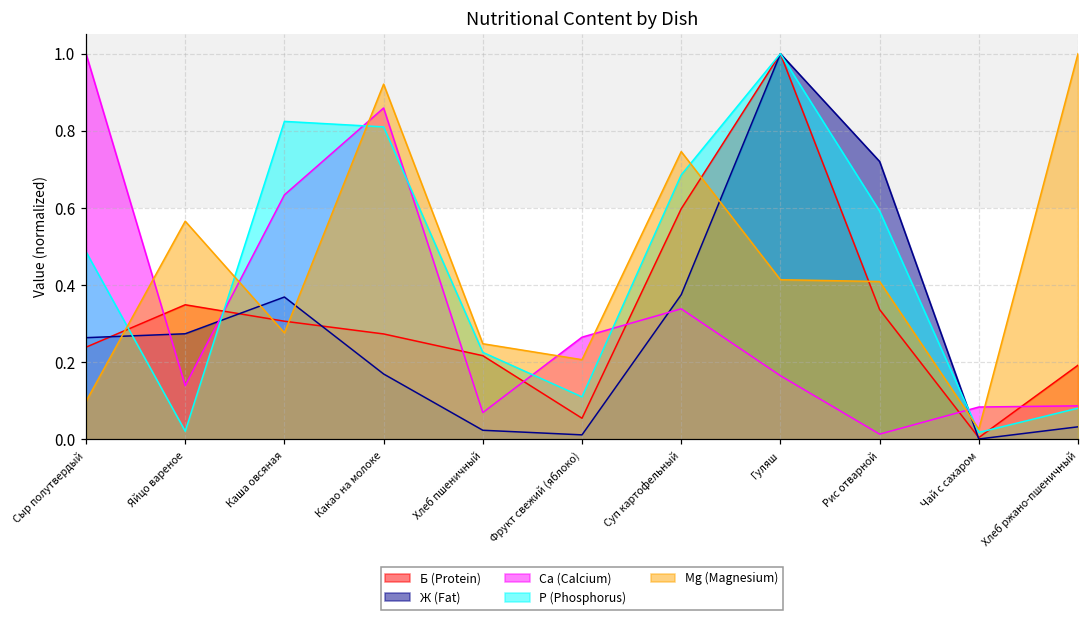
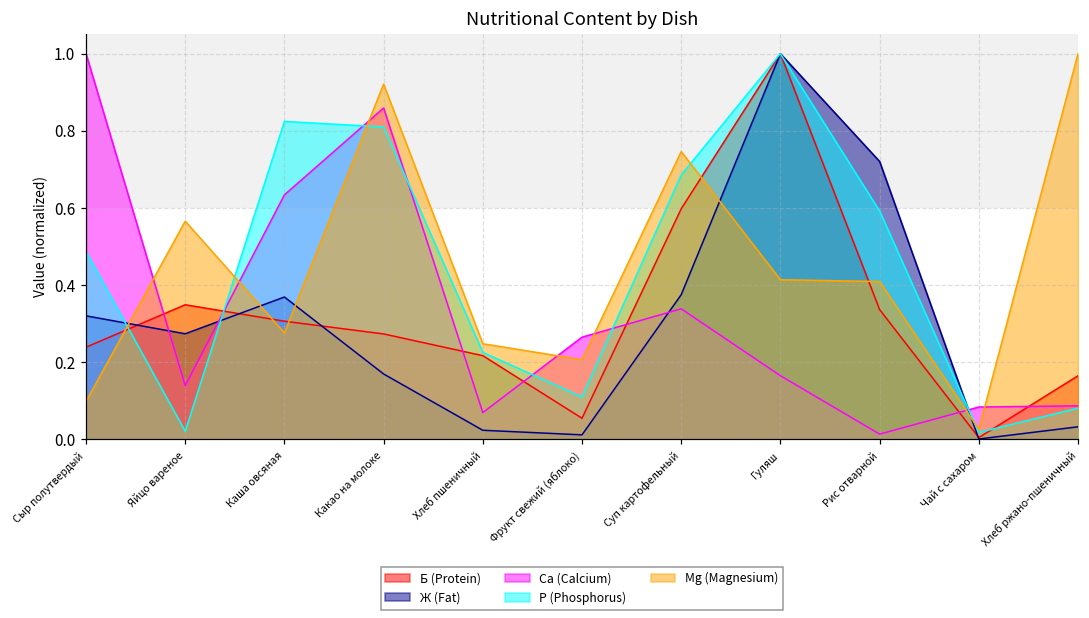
Ж (Fat), Сыр полутвердый: 0.26 -> 0.32
Б (Protein), Хлеб ржано-пшеничный: 0.19 -> 0.16
